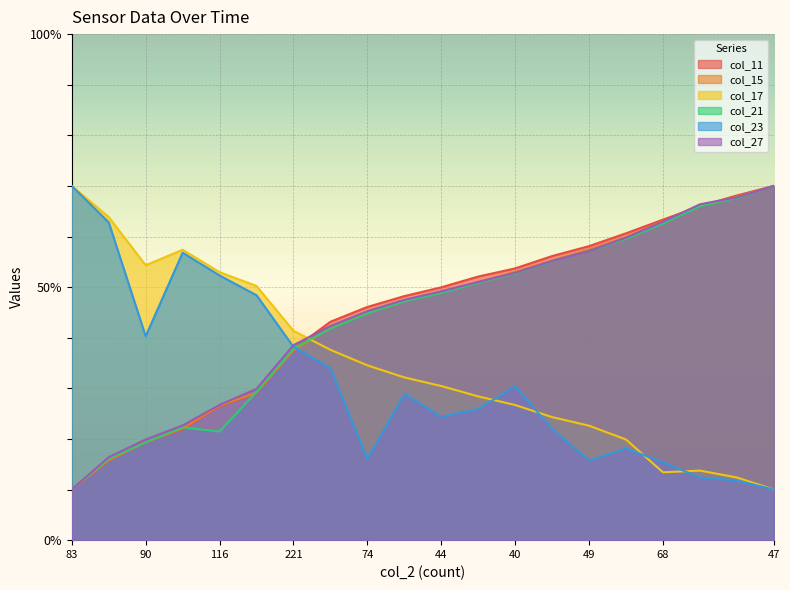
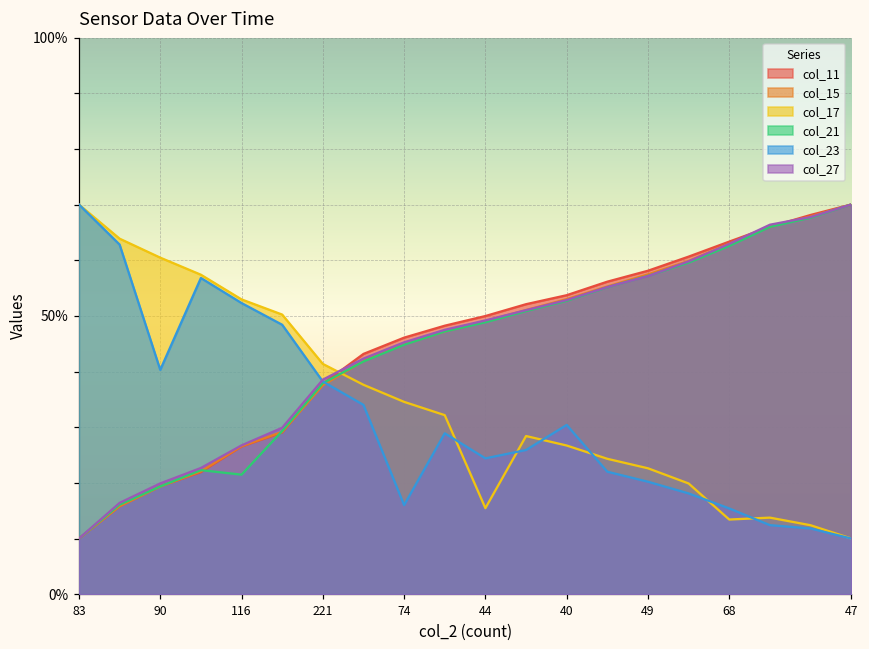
col_17, 90: 54% -> 60%
col_17, 44: 30% -> 15%
col_23, 49: 16% -> 20%
